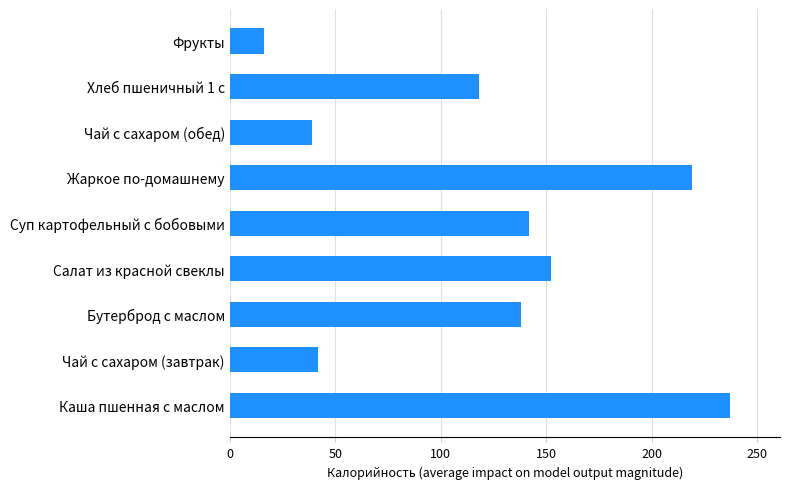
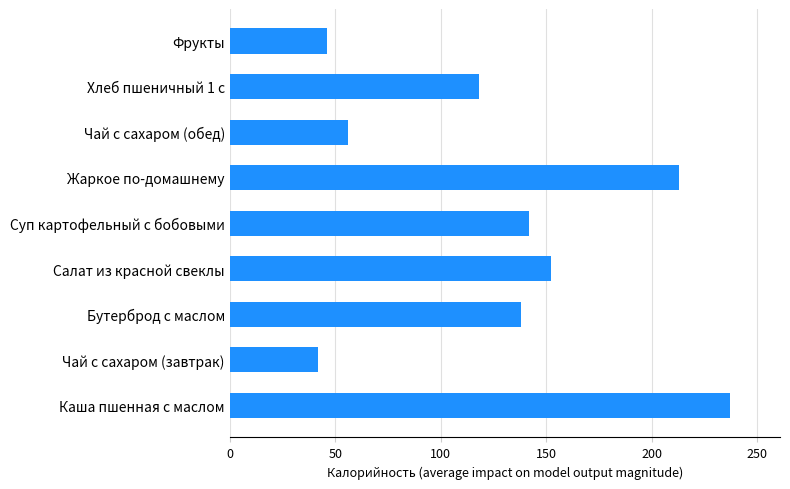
Фрукты: 16 -> 46
Чай с сахаром (обед): 39 -> 56
Жаркое по-домашнему: 219 -> 213
